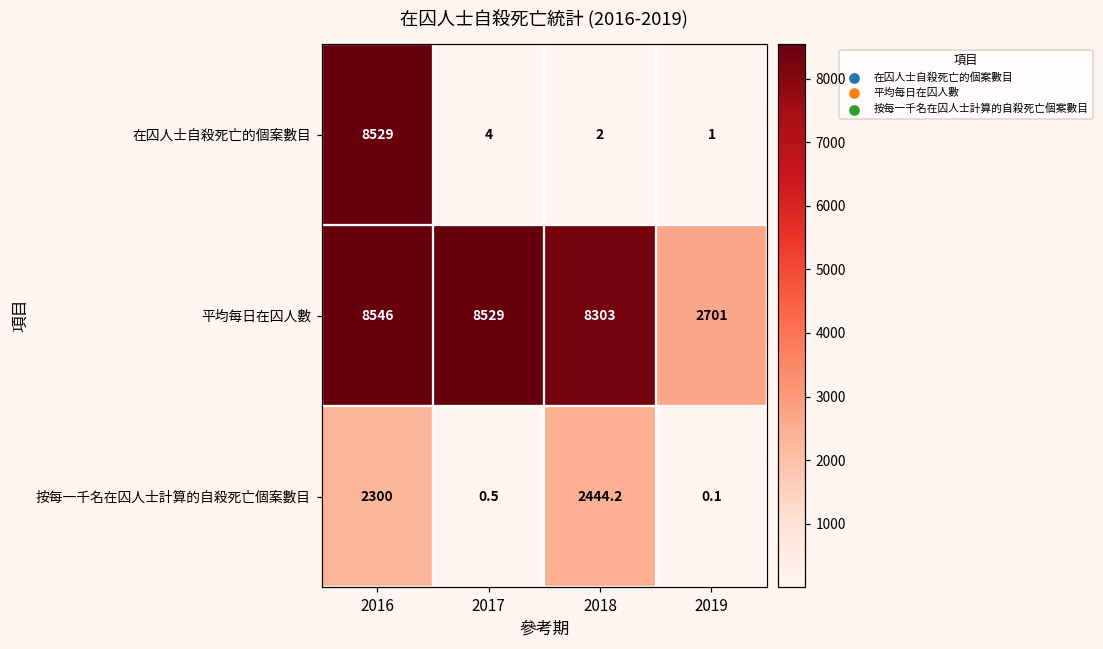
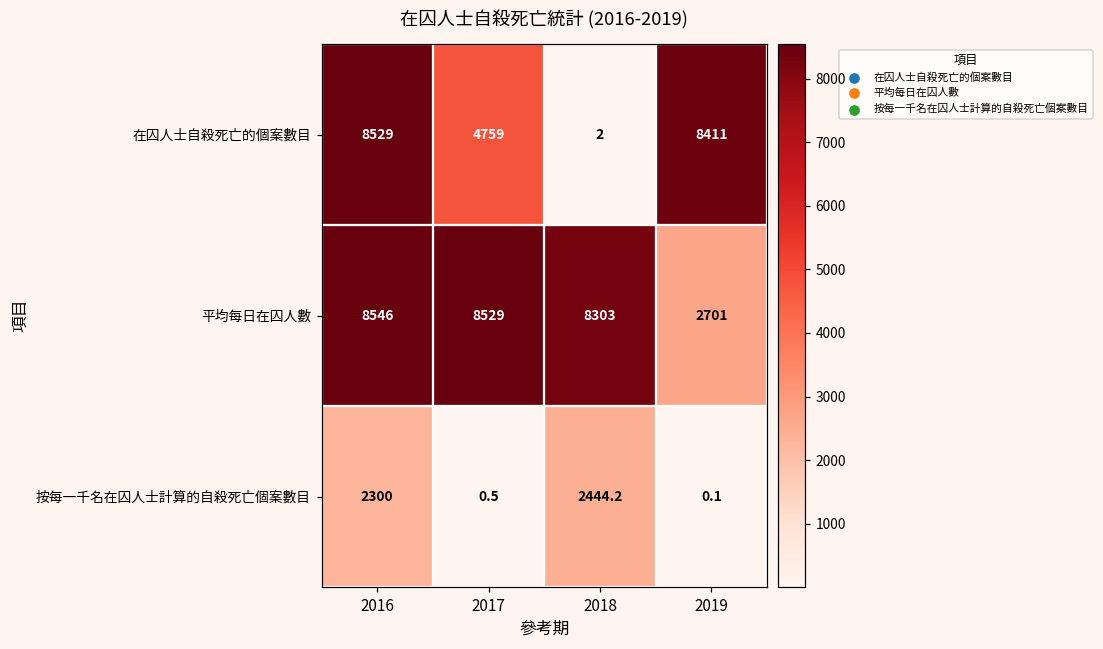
在囚人士自殺死亡的個案數目, 2017: 4 -> 4759
在囚人士自殺死亡的個案數目, 2019: 1 -> 8411
